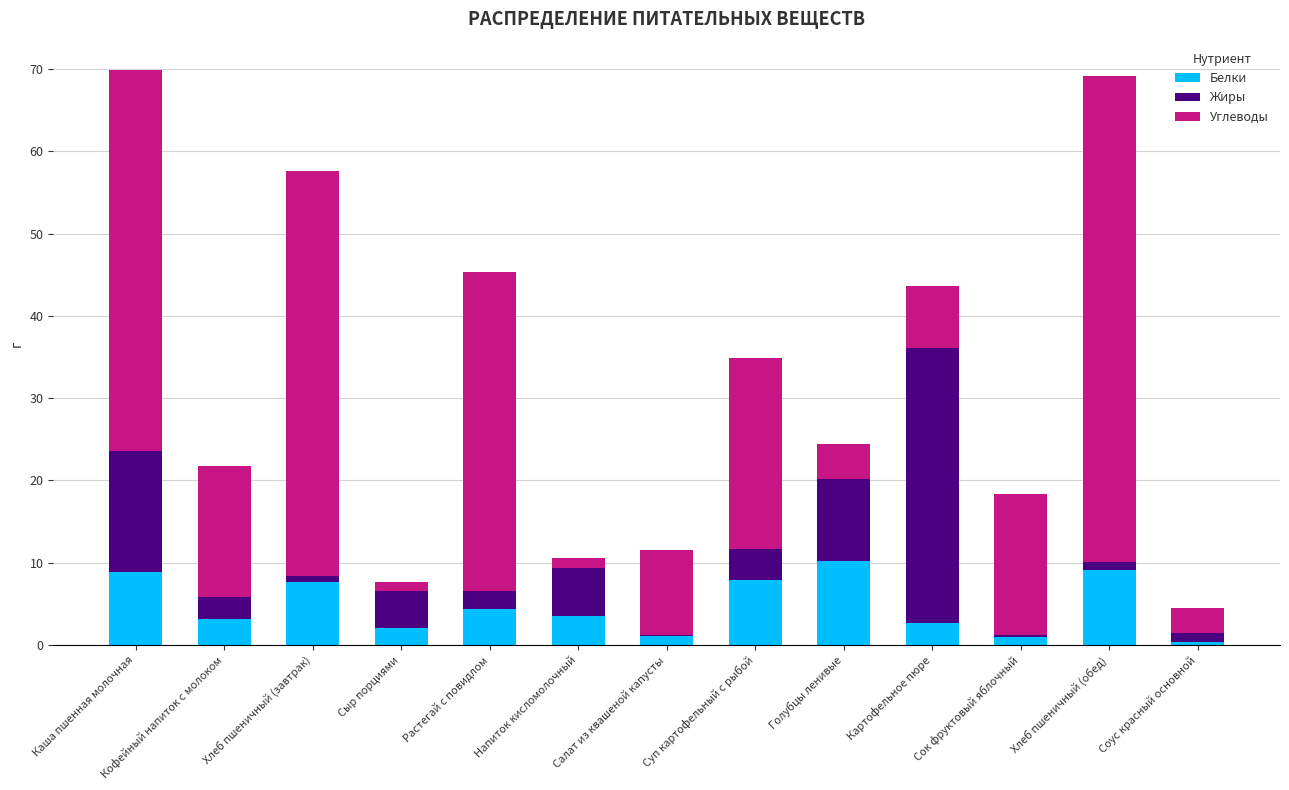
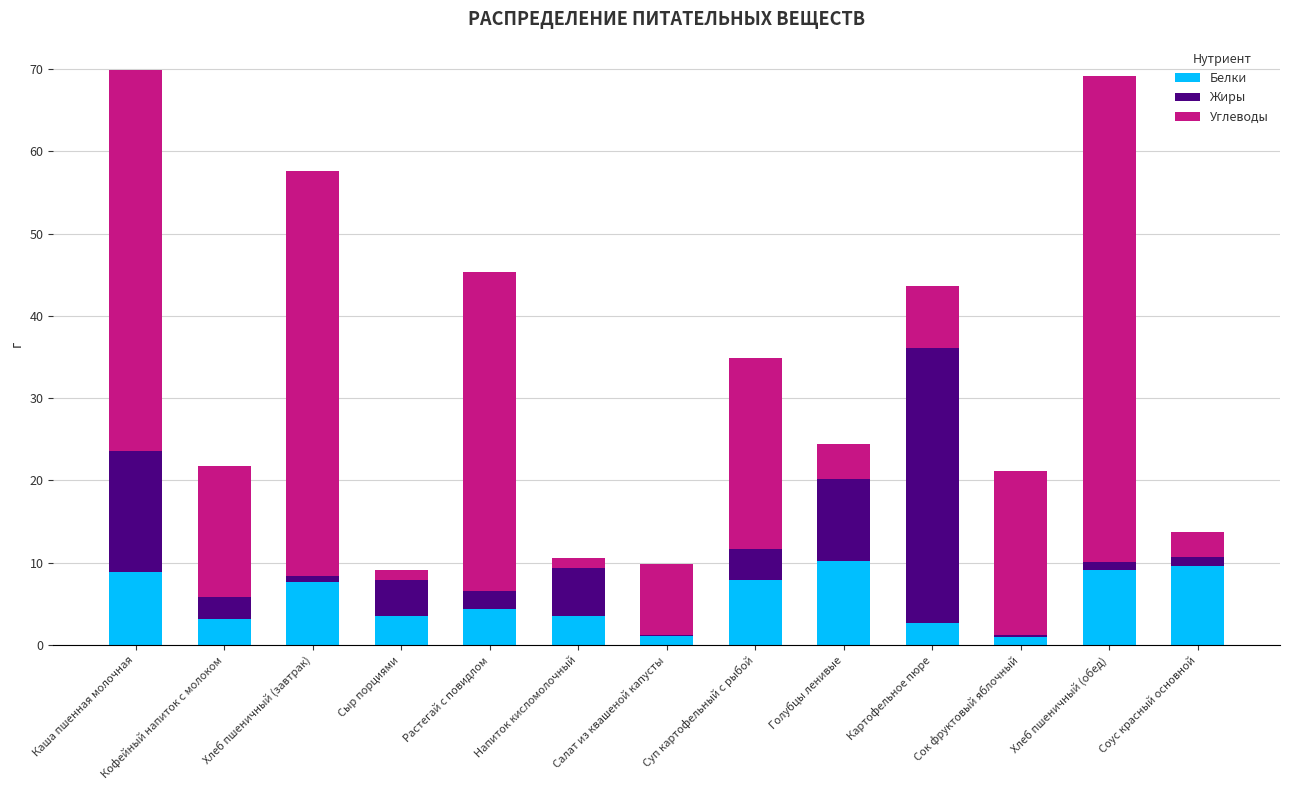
Белки, Сыр порциями: 2 -> 3
Углеводы, Салат из квашеной капусты: 10 -> 9
Углеводы, Сок фруктовый яблочный: 17 -> 20
Белки, Соус красный основной: 0 -> 10
